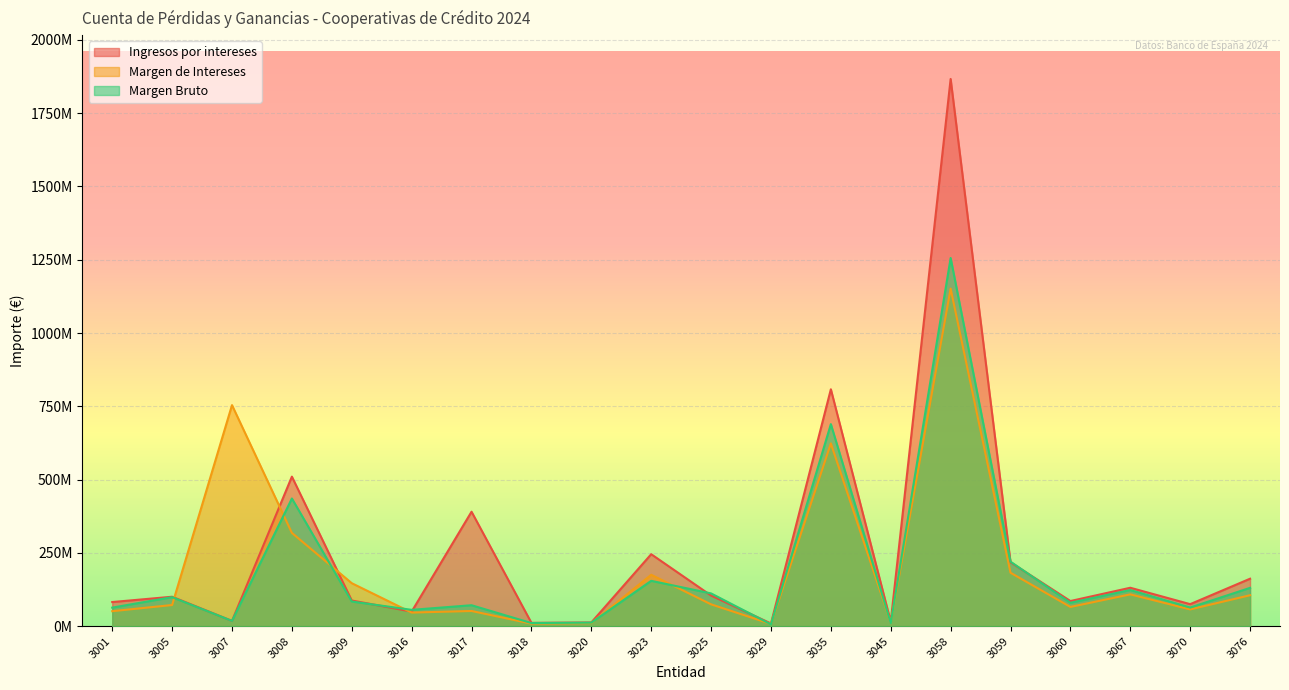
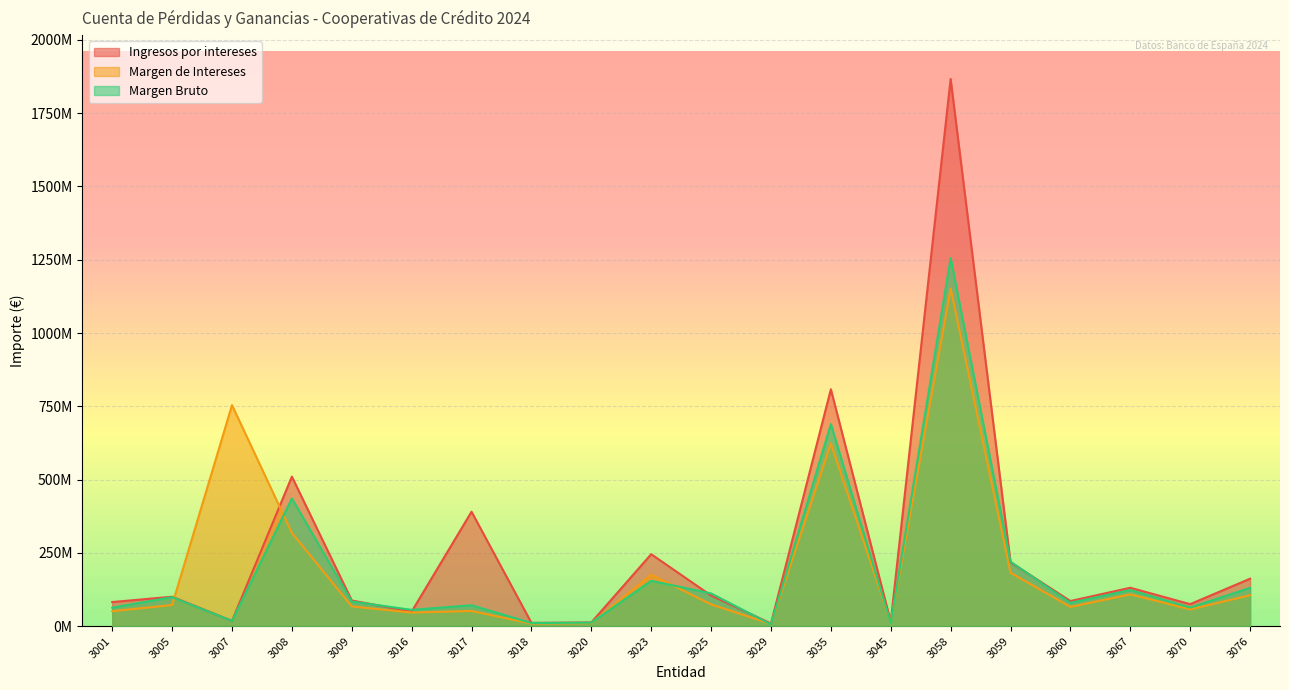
Margen de Intereses, 3009: 150000000 -> 70000000
